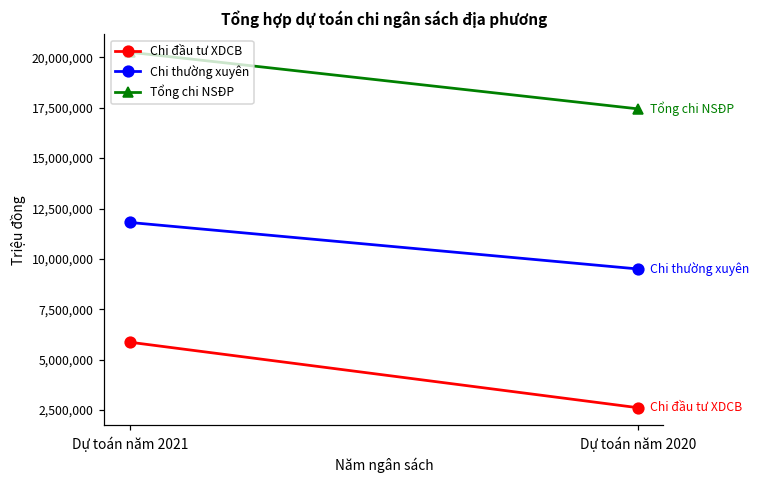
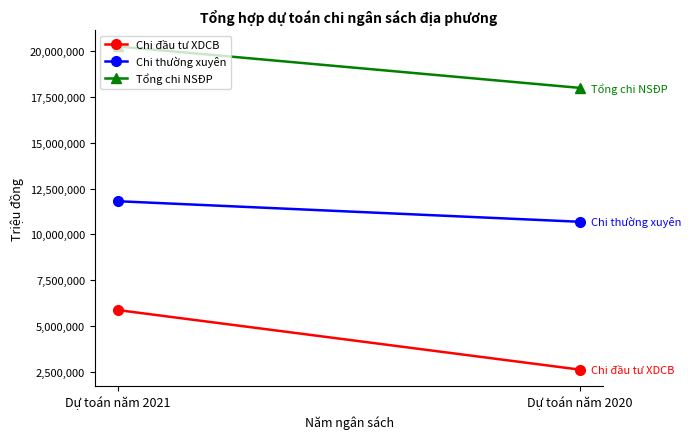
Chi thường xuyên, Dự toán năm 2020: 9,500,000 -> 10,700,000
Tổng chi NSĐP, Dự toán năm 2020: 17,400,000 -> 18,000,000
